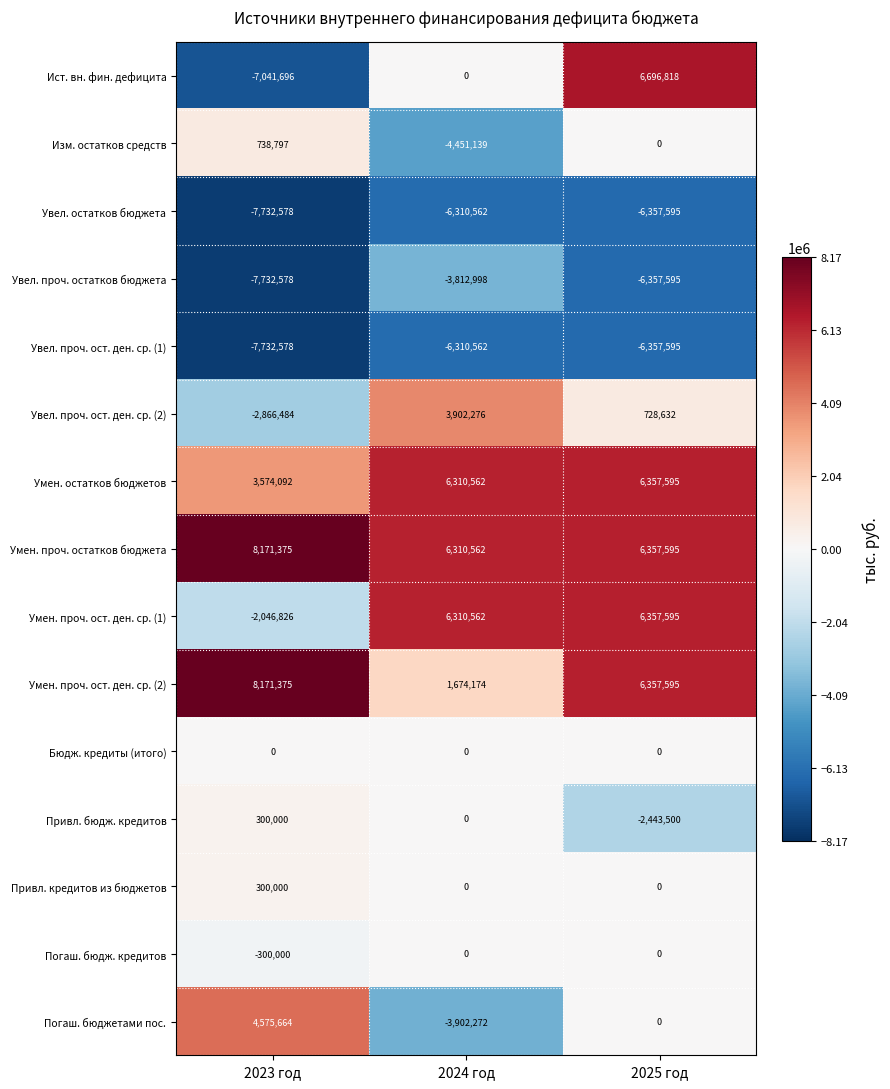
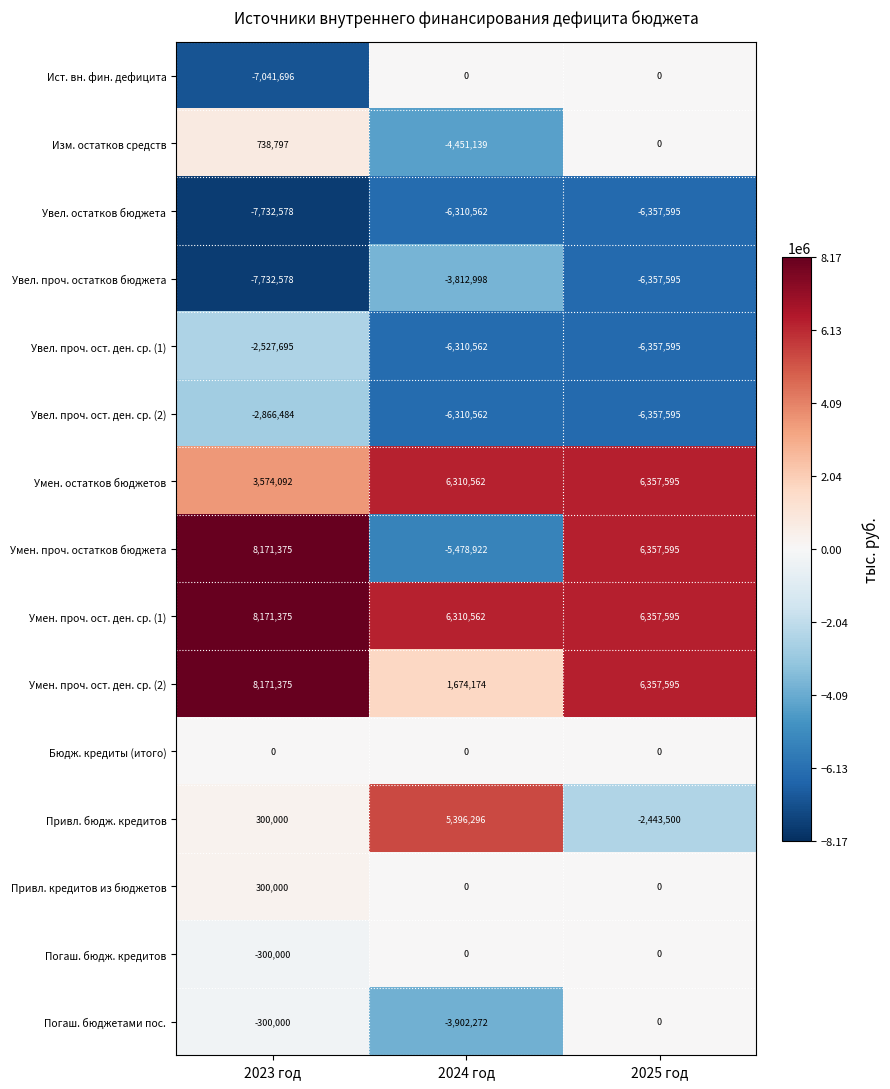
Ист. вн. фин. дефицита, 2025 год: 6,696,818 -> 0
Увел. проч. ост. ден. ср. (1), 2023 год: -7,732,578 -> -2,527,695
Увел. проч. ост. ден. ср. (2), 2024 год: 3,902,276 -> -6,310,562
Увел. проч. ост. ден. ср. (2), 2025 год: 728,632 -> -6,357,595
Умен. проч. остатков бюджета, 2024 год: 6,310,562 -> -5,478,922
Умен. проч. ост. ден. ср. (1), 2023 год: -2,046,826 -> 8,171,375
Привл. бюдж. кредитов, 2024 год: 0 -> 5,396,296
Погаш. бюджетами пос., 2023 год: 4,575,664 -> -300,000
